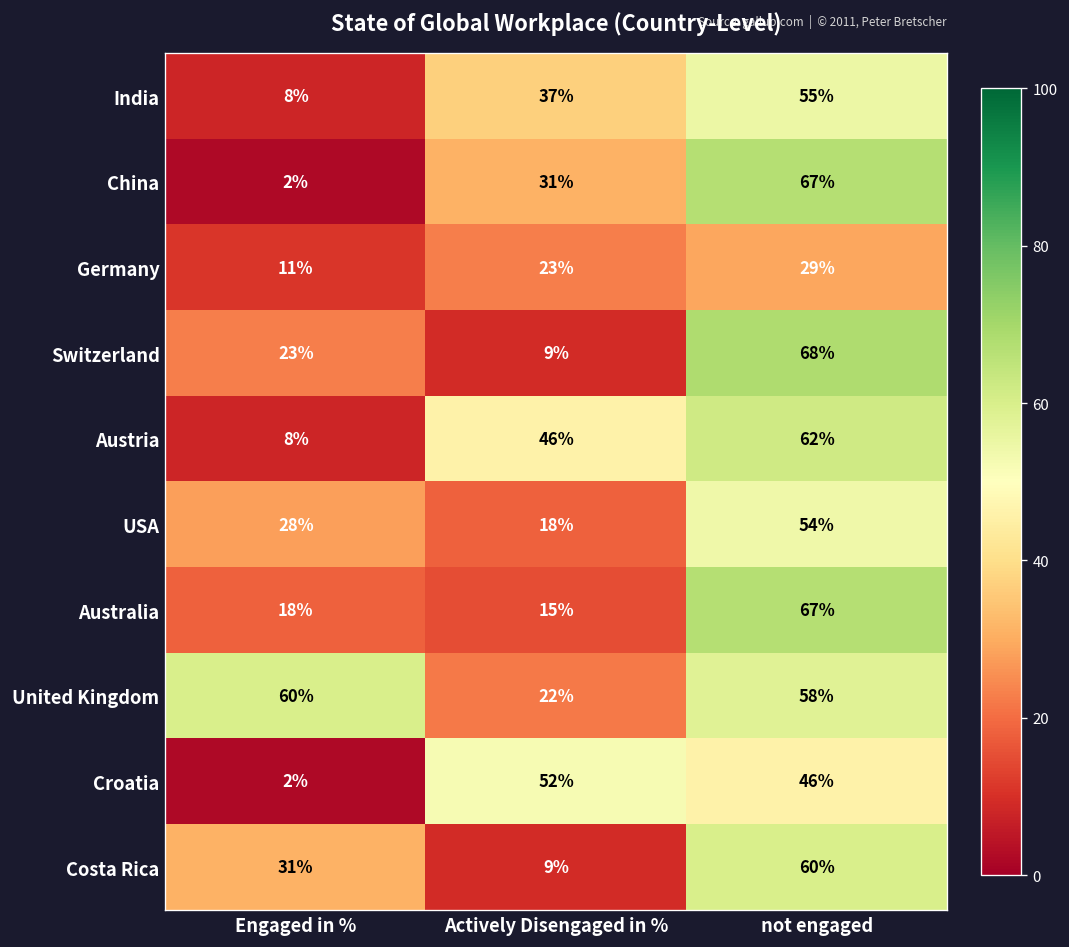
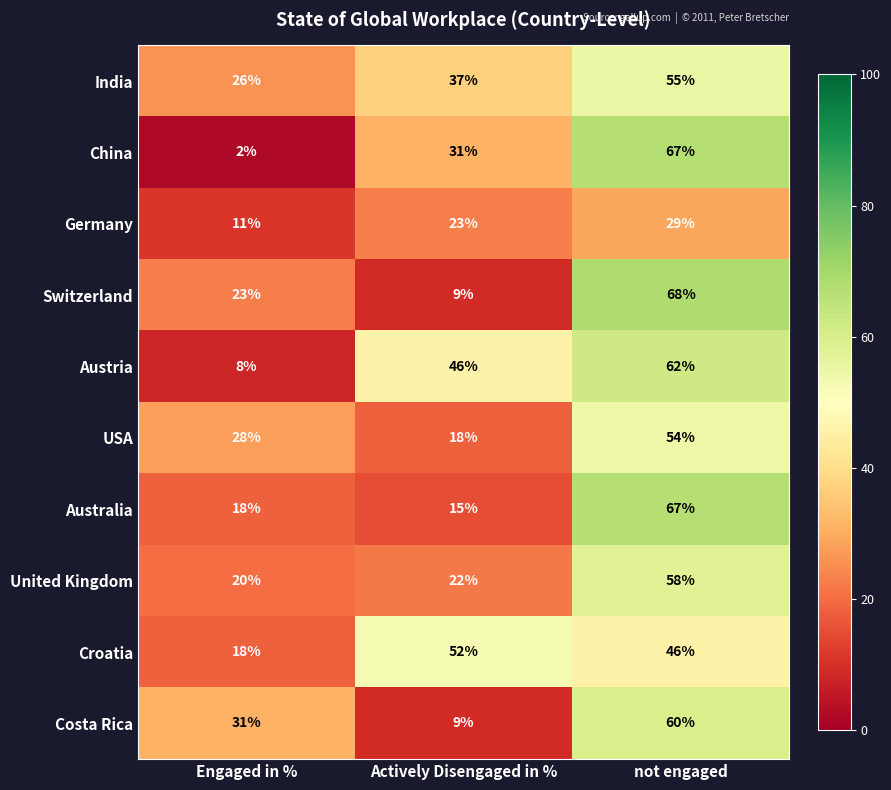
India, Engaged in %: 8% -> 26%
United Kingdom, Engaged in %: 60% -> 20%
Croatia, Engaged in %: 2% -> 18%
